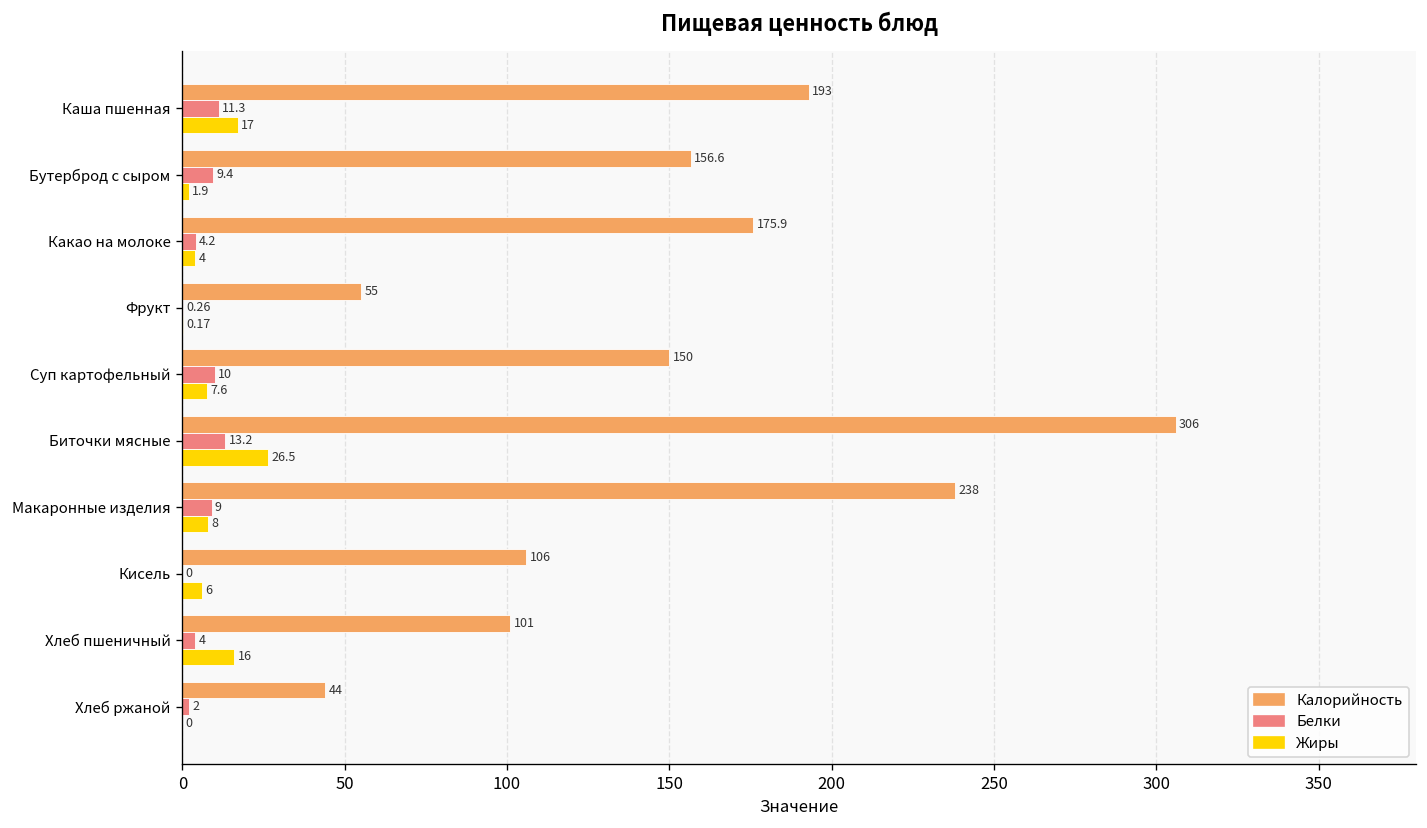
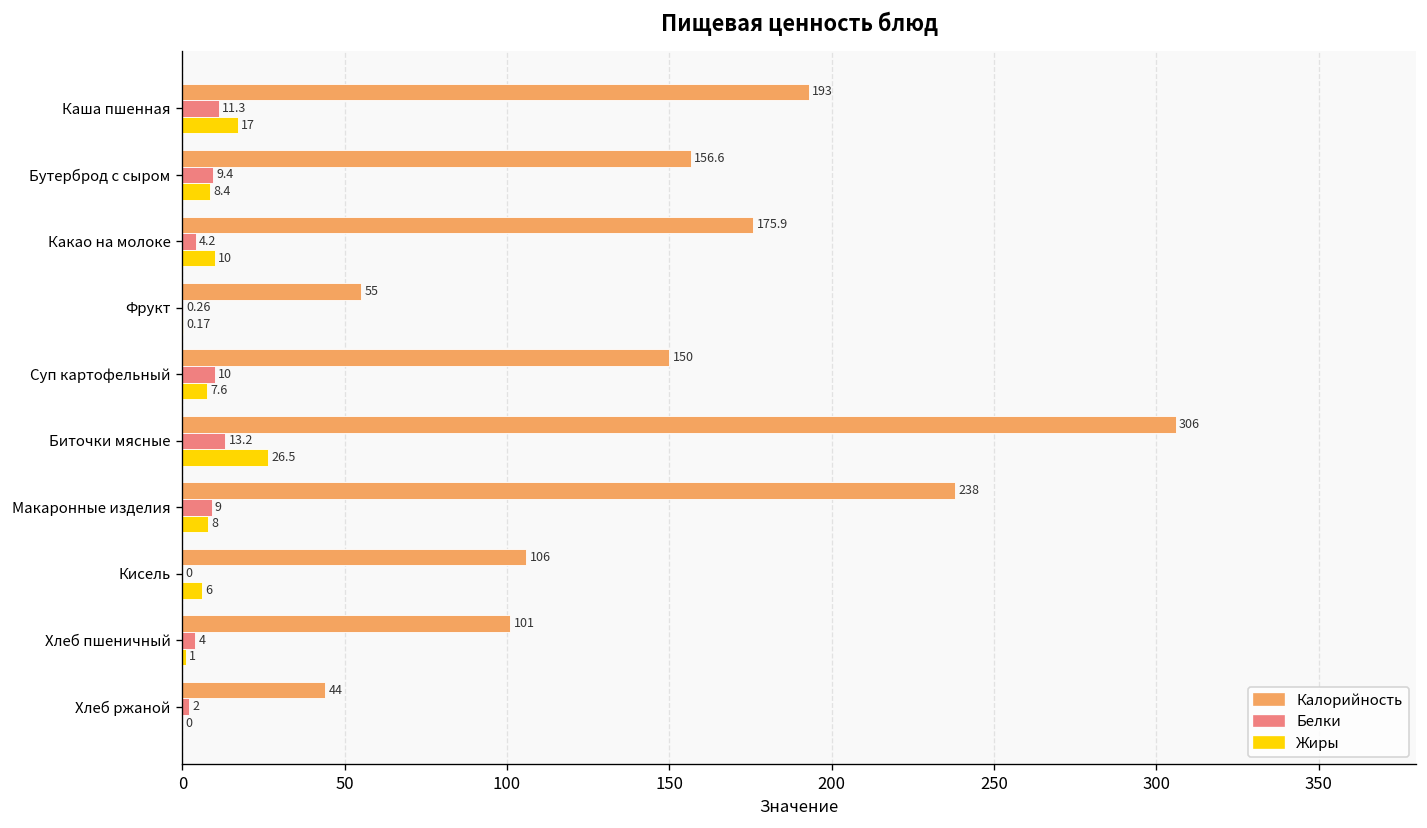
Жиры, Бутерброд с сыром: 1.9 -> 8.4
Жиры, Какао на молоке: 4 -> 10
Жиры, Хлеб пшеничный: 16 -> 1
